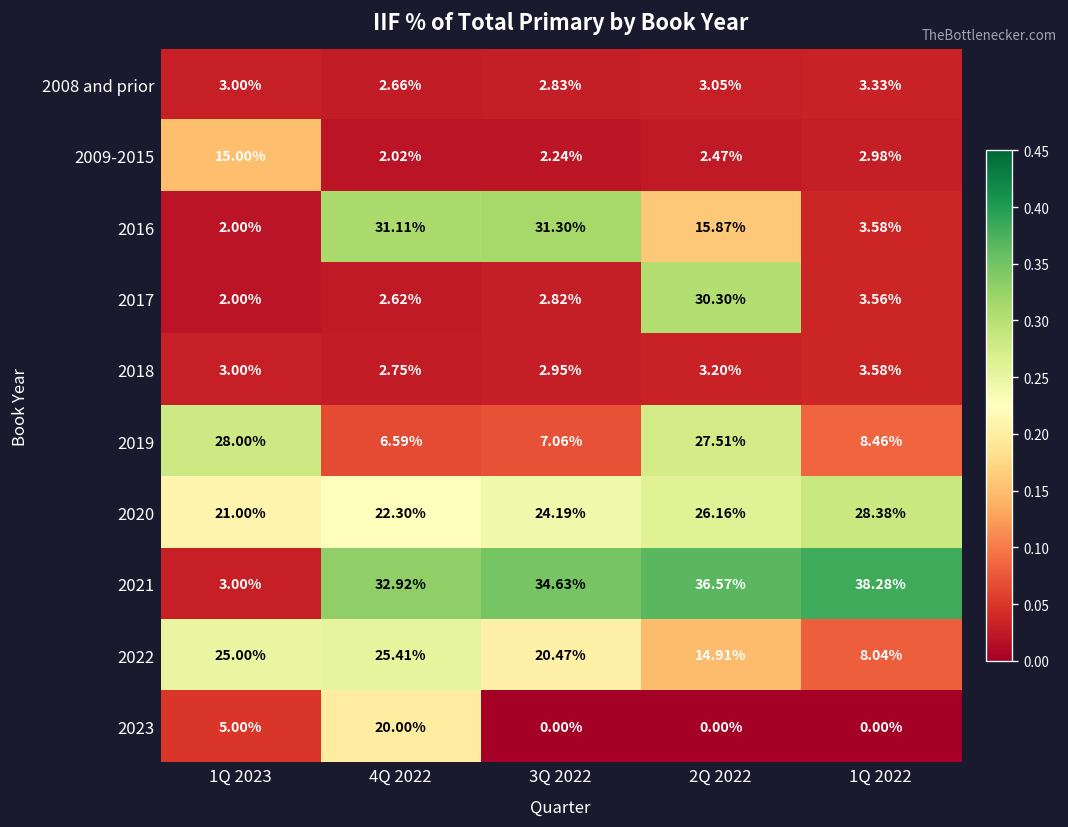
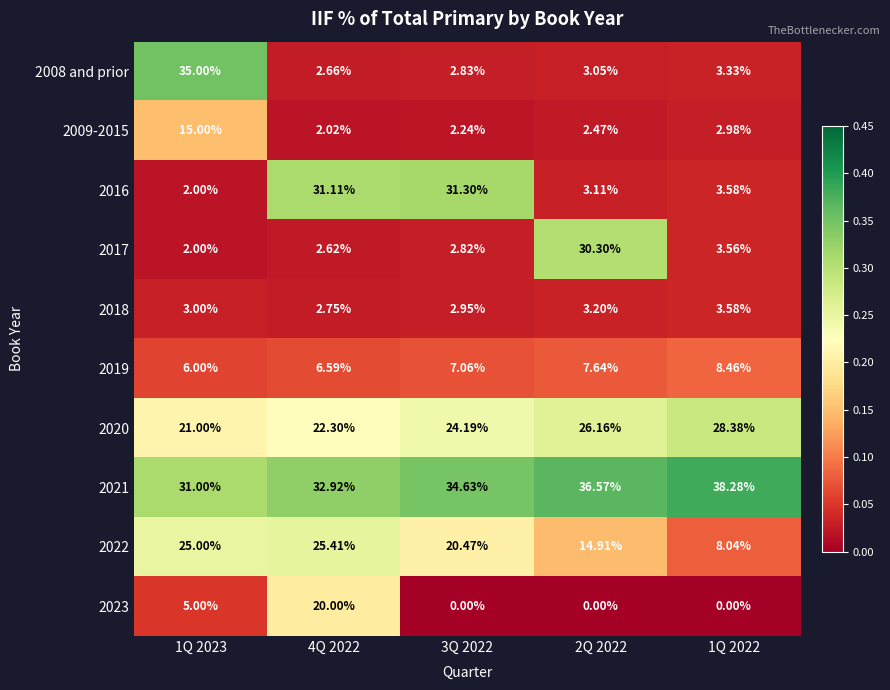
2008 and prior, 1Q 2023: 3.00% -> 35.00%
2016, 2Q 2022: 15.87% -> 3.11%
2019, 1Q 2023: 28.00% -> 6.00%
2019, 2Q 2022: 27.51% -> 7.64%
2021, 1Q 2023: 3.00% -> 31.00%
